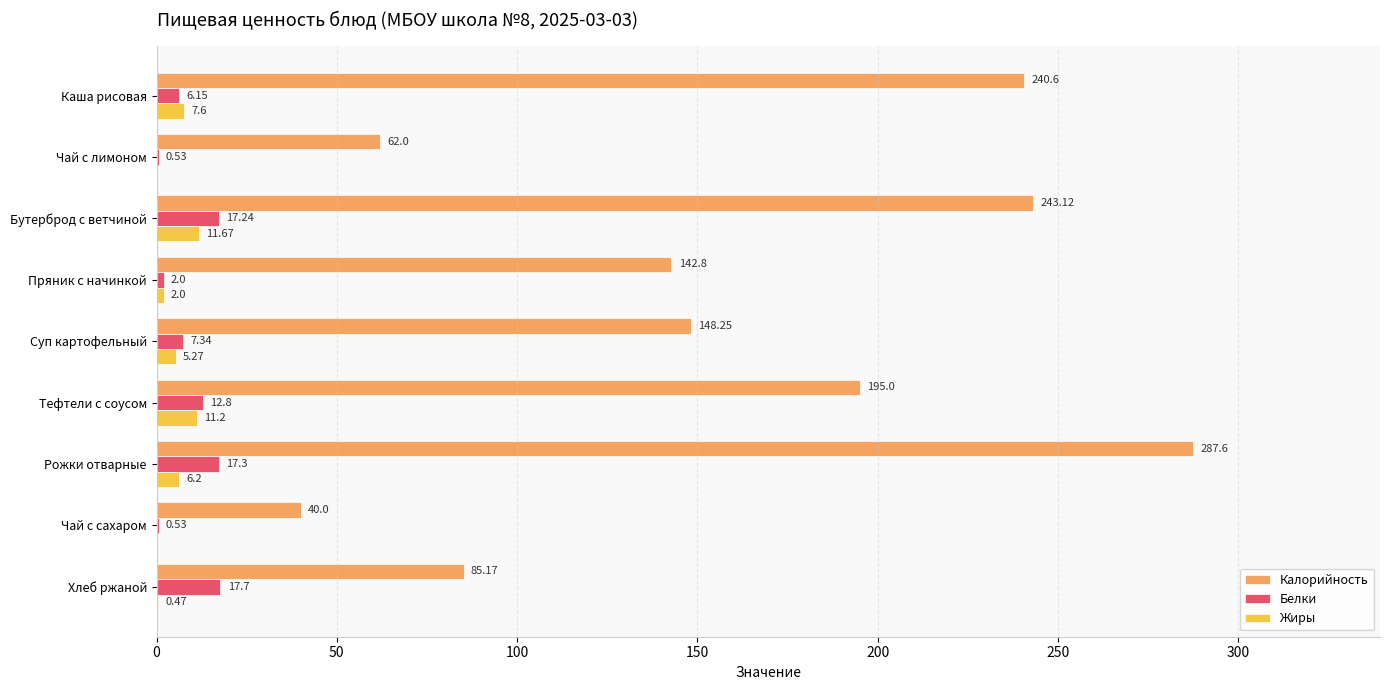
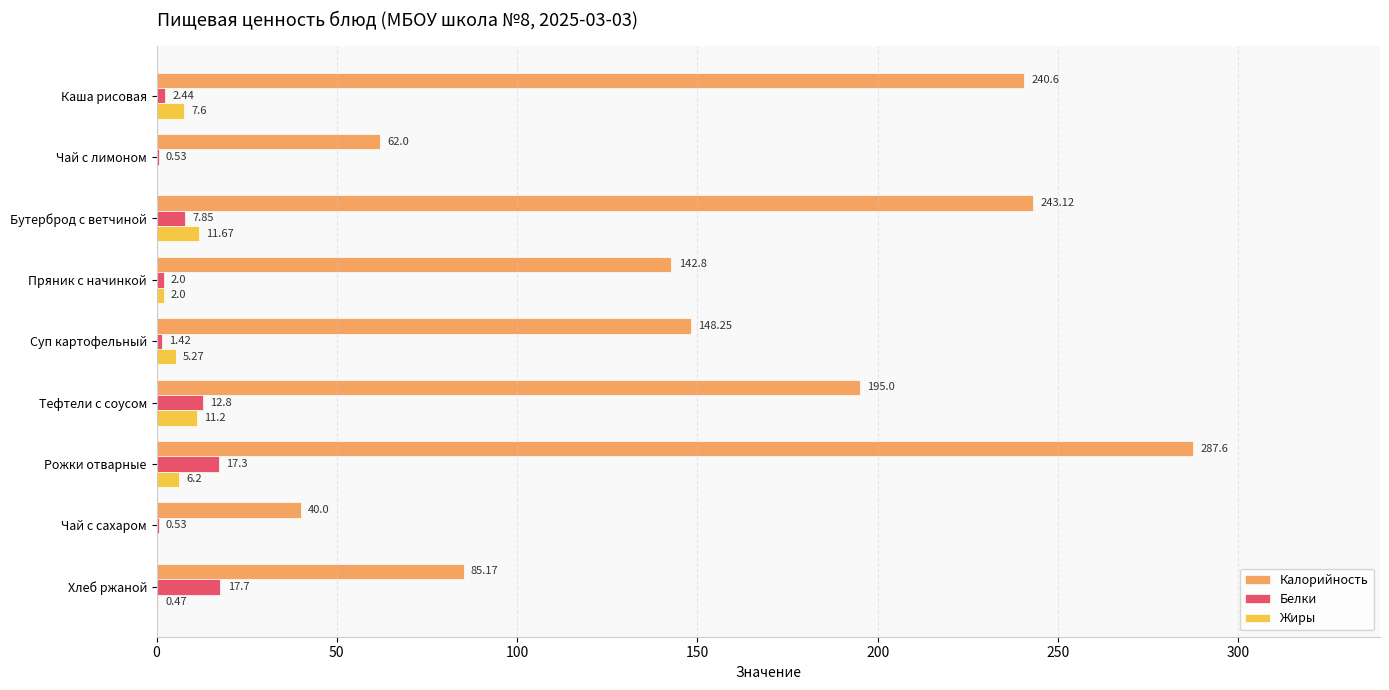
Белки, Каша рисовая: 6.15 -> 2.44
Белки, Бутерброд с ветчиной: 17.24 -> 7.85
Белки, Суп картофельный: 7.34 -> 1.42
